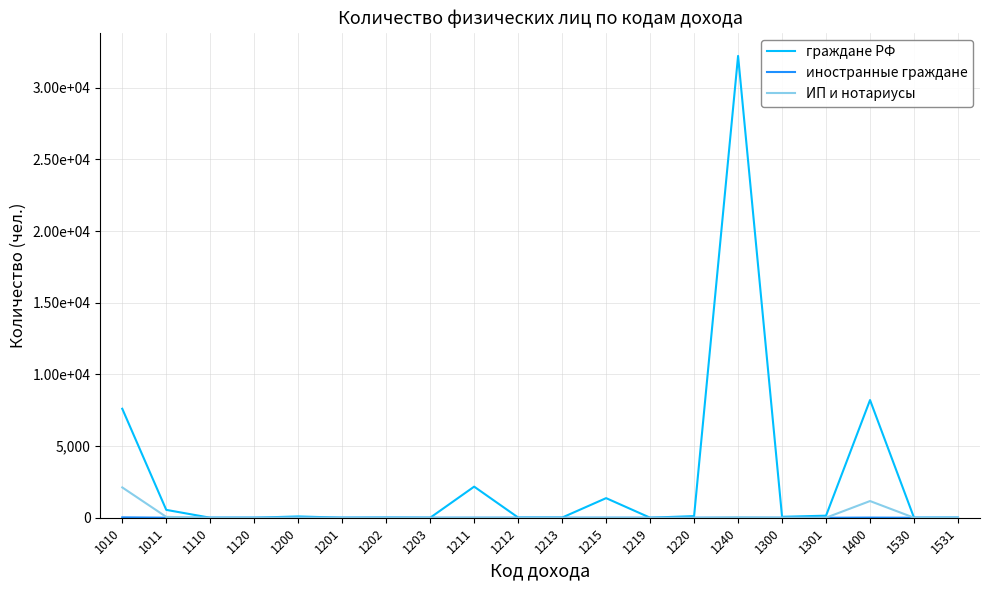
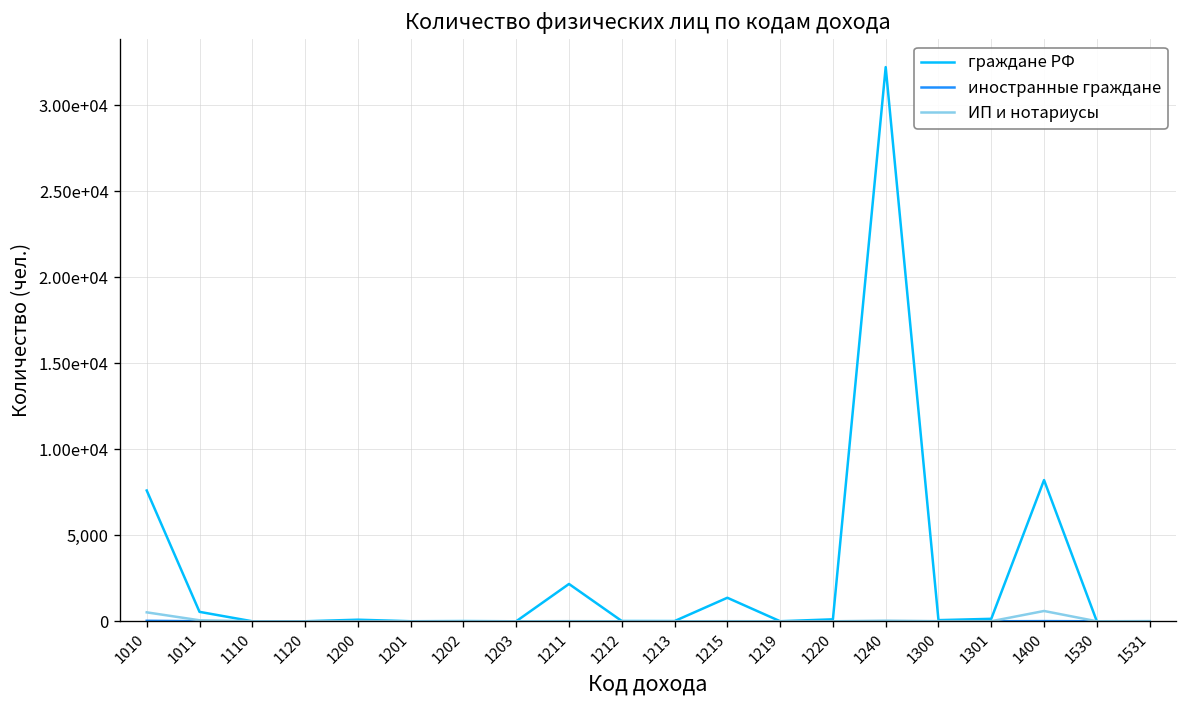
ИП и нотариусы, 1010: 2,100 -> 500
ИП и нотариусы, 1400: 1,200 -> 600
